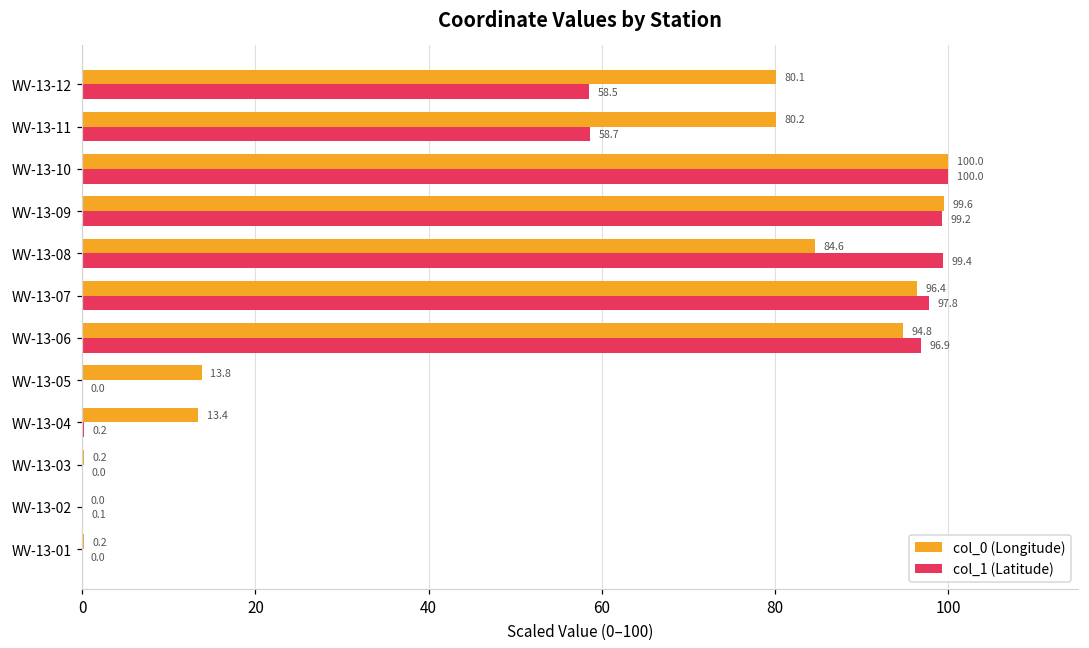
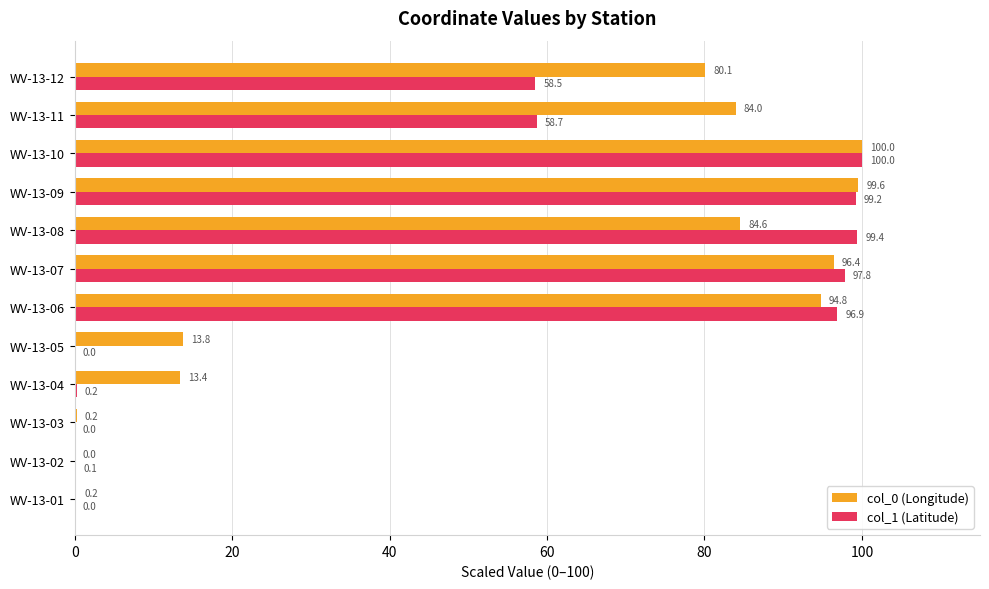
col_0 (Longitude), WV-13-11: 80.2 -> 84.0
